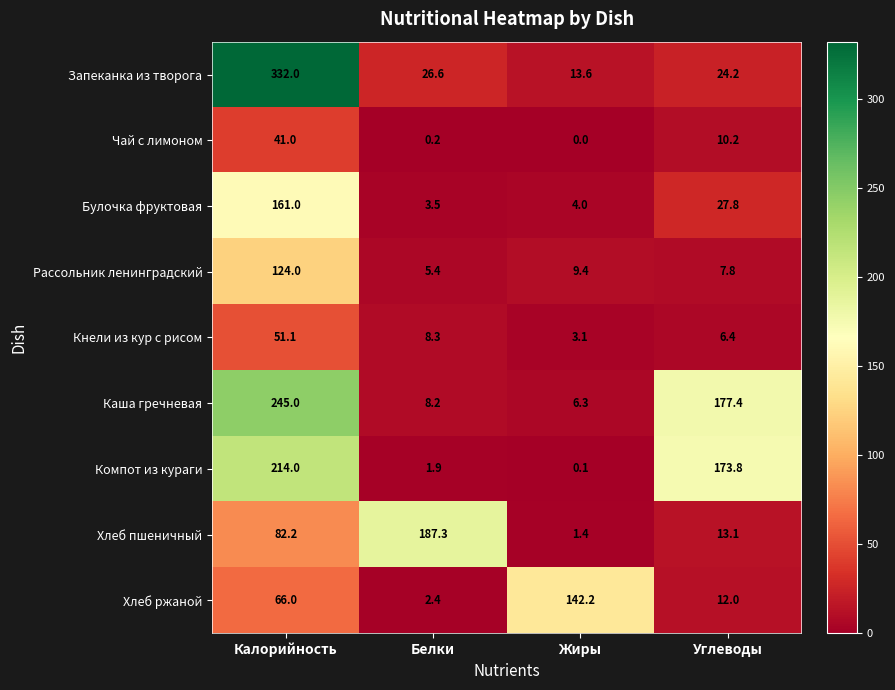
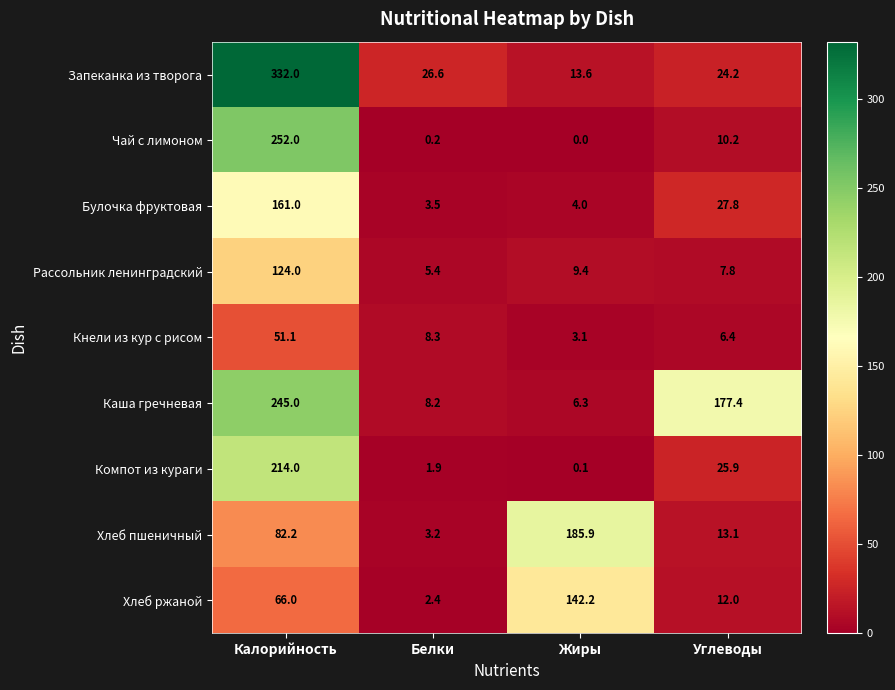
Чай с лимоном, Калорийность: 41.0 -> 252.0
Компот из кураги, Углеводы: 173.8 -> 25.9
Хлеб пшеничный, Белки: 187.3 -> 3.2
Хлеб пшеничный, Жиры: 1.4 -> 185.9
